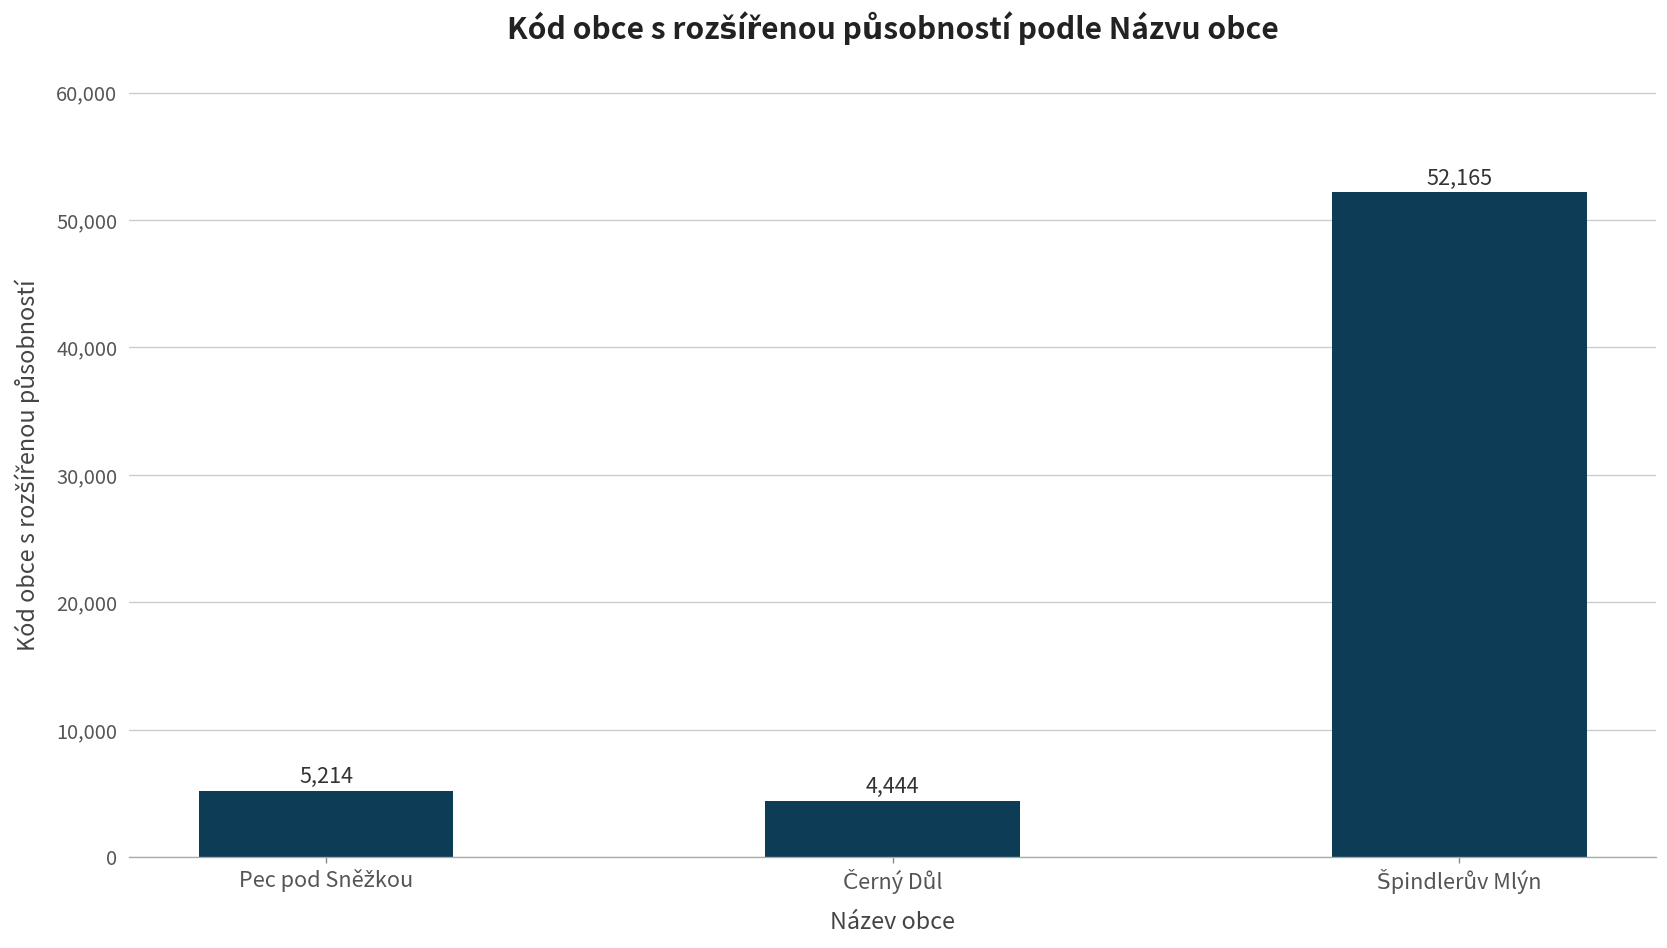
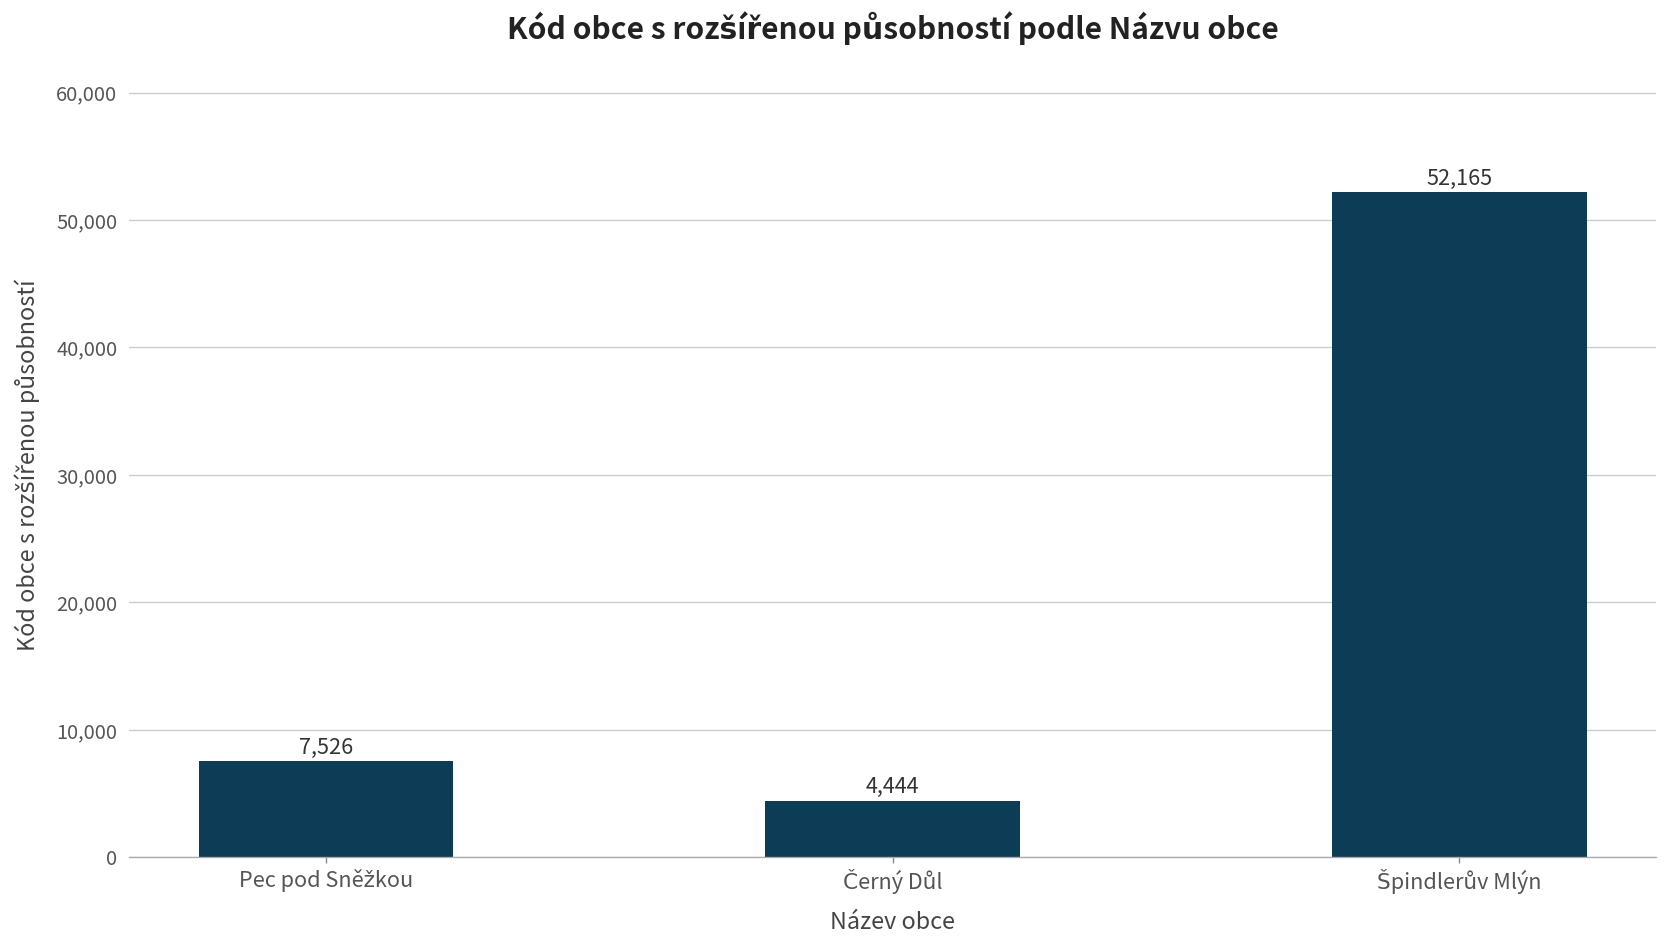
Pec pod Sněžkou: 5,214 -> 7,526
